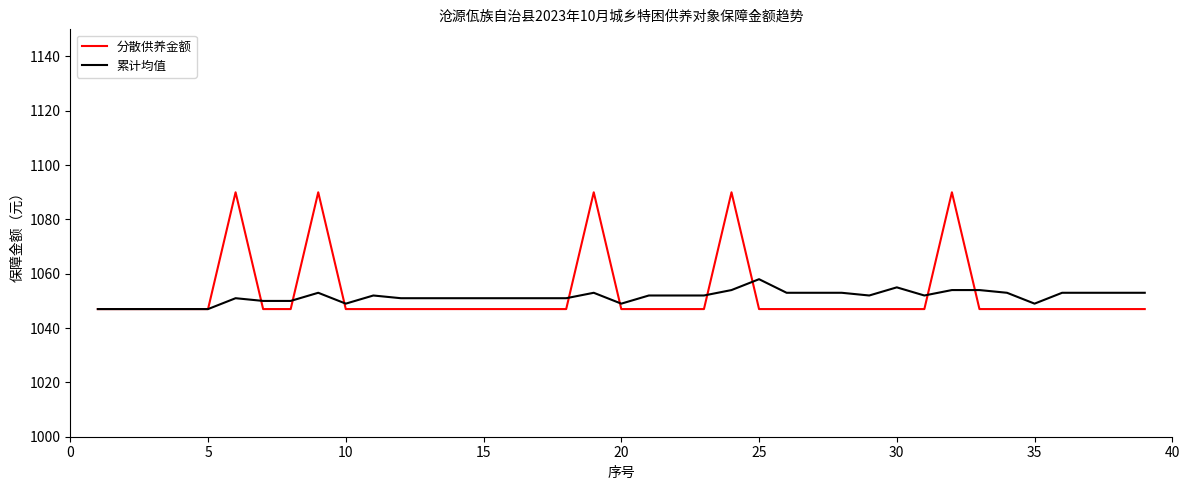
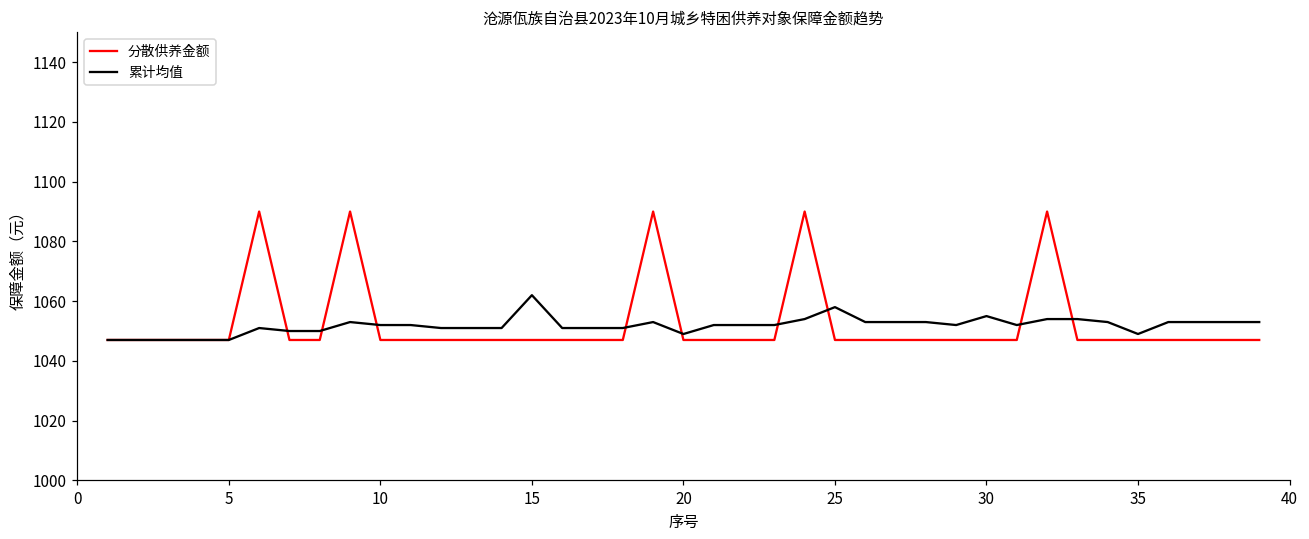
累计均值, 10: 1049 -> 1052
累计均值, 15: 1051 -> 1062
